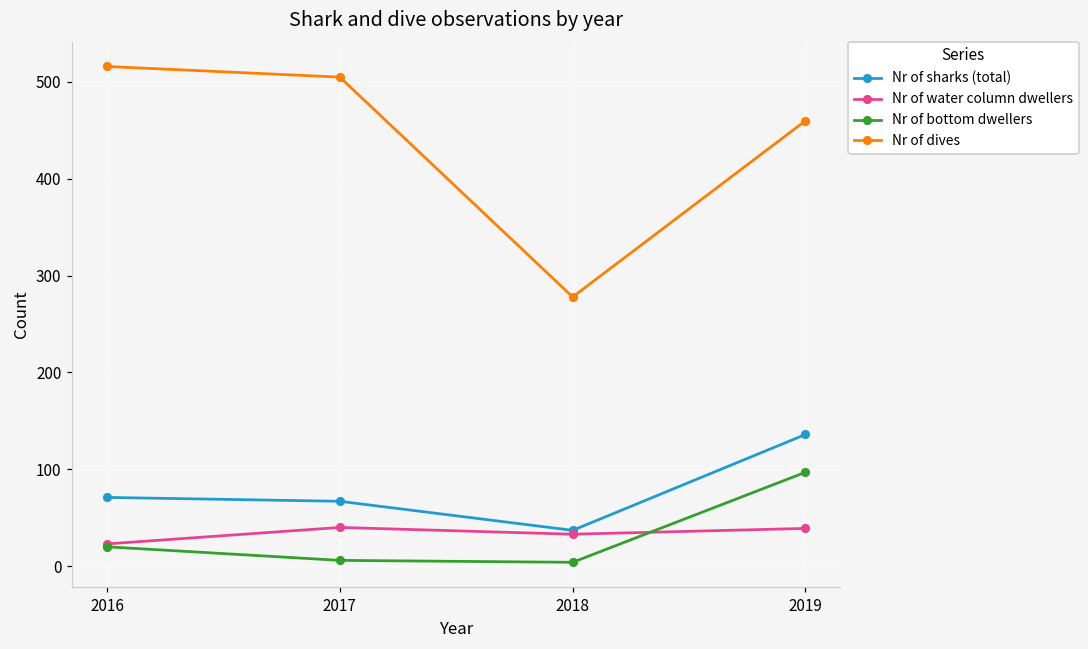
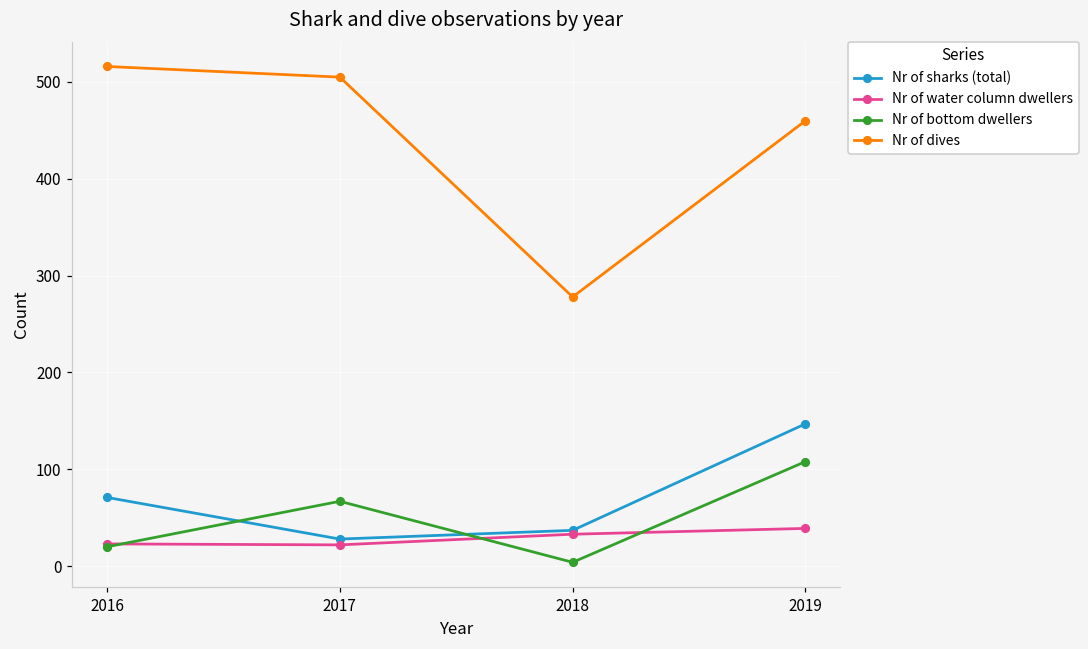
Nr of sharks (total), 2017: 70 -> 30
Nr of water column dwellers, 2017: 40 -> 20
Nr of bottom dwellers, 2017: 10 -> 70
Nr of sharks (total), 2019: 140 -> 150
Nr of bottom dwellers, 2019: 100 -> 110
